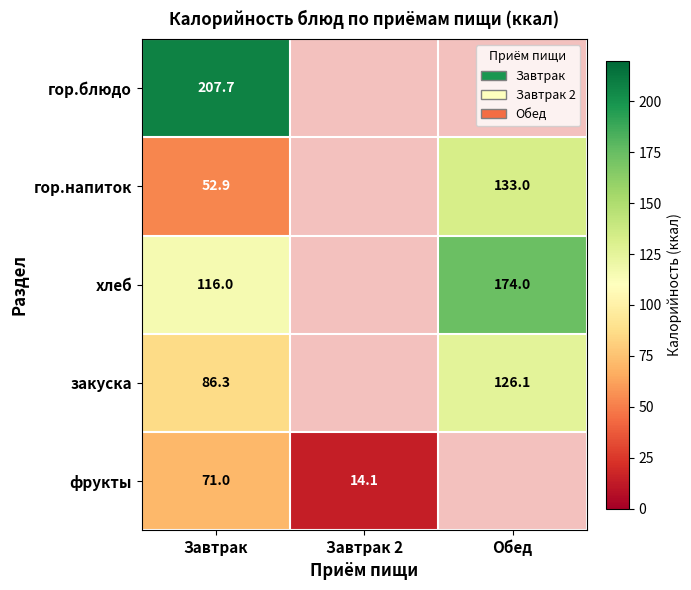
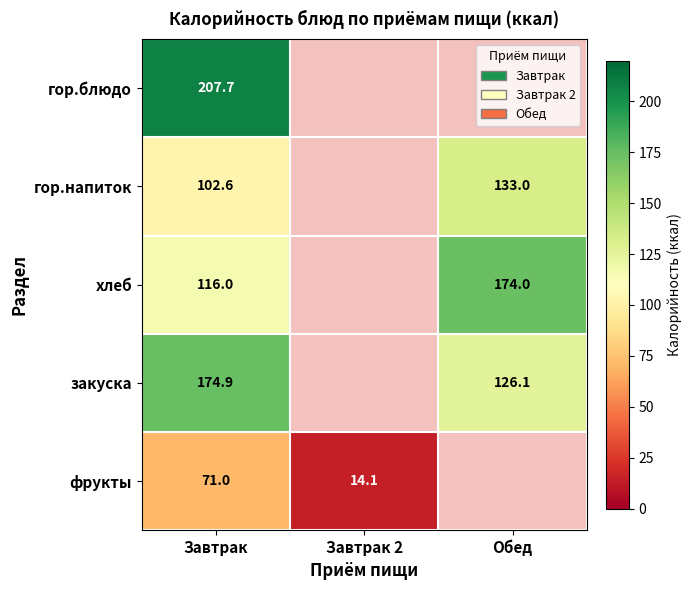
гор.напиток, Завтрак: 52.9 -> 102.6
закуска, Завтрак: 86.3 -> 174.9
